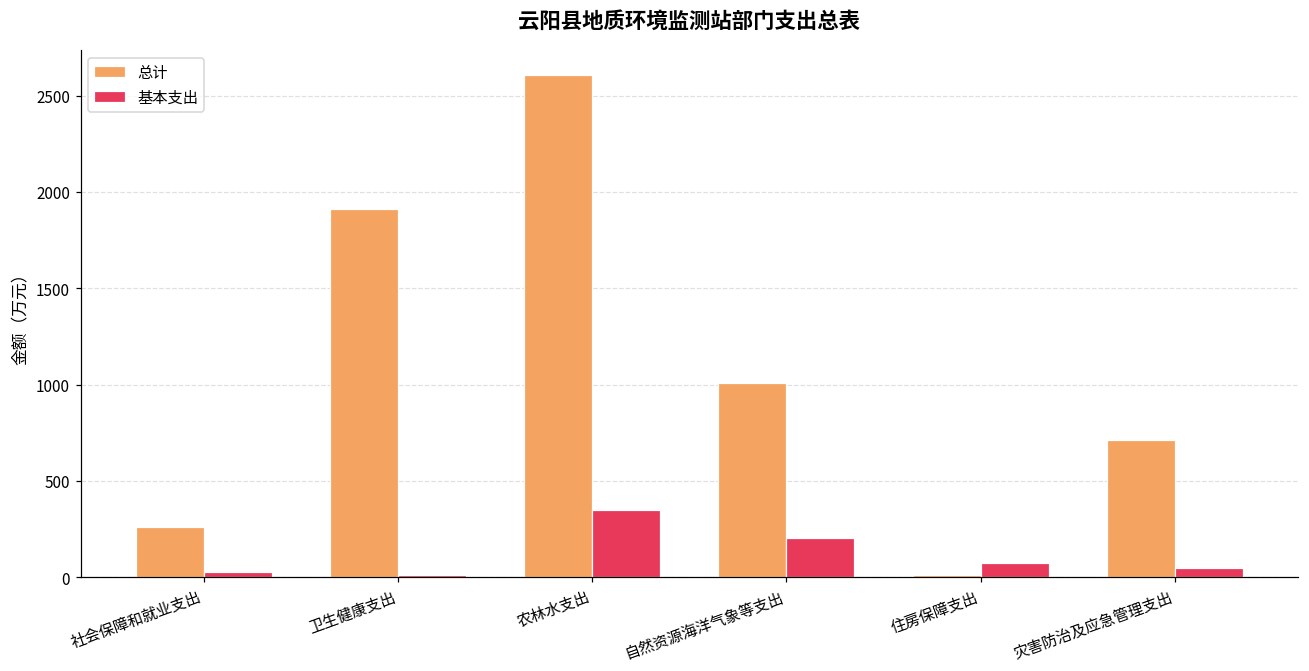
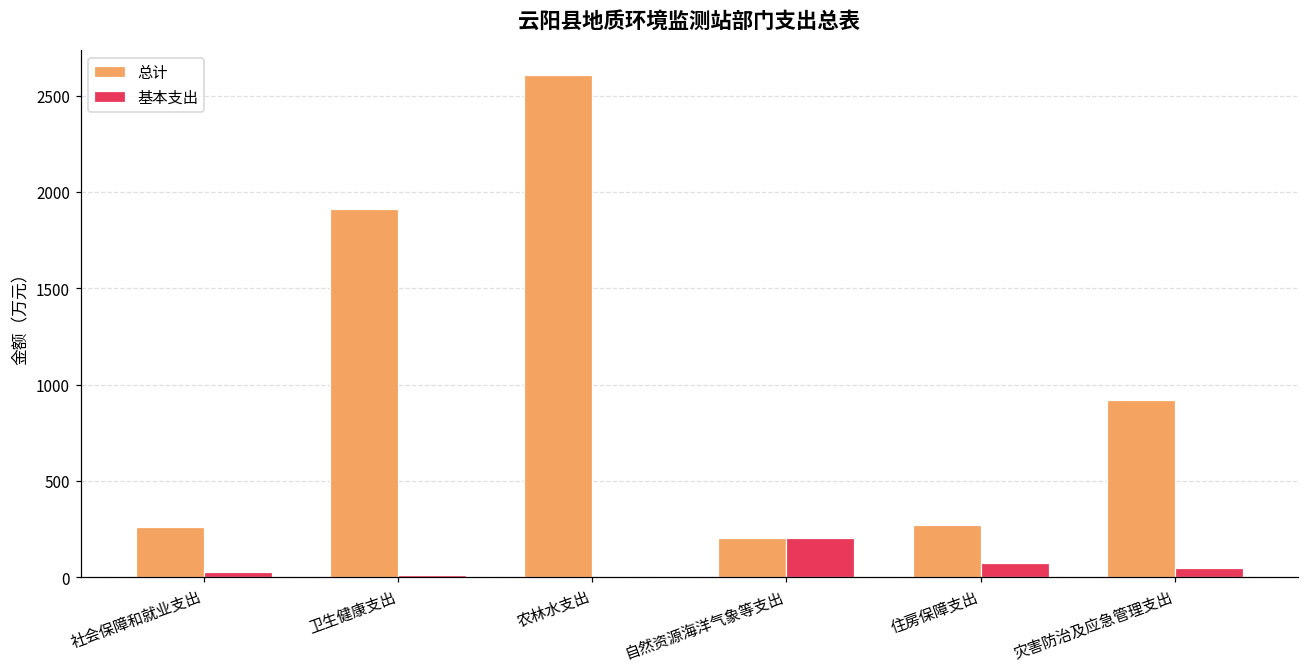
基本支出, 农林水支出: 350 -> 0
总计, 自然资源海洋气象等支出: 1010 -> 210
总计, 住房保障支出: 10 -> 270
总计, 灾害防治及应急管理支出: 710 -> 920
